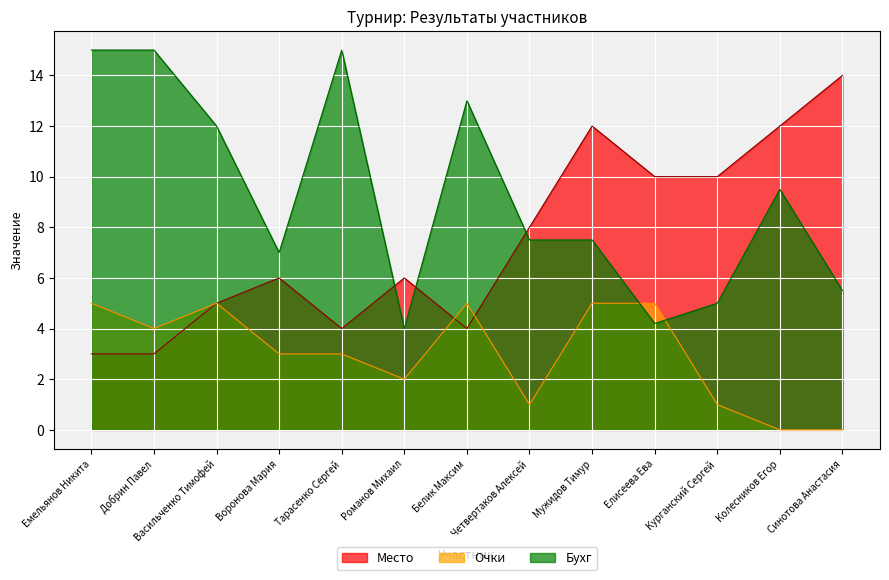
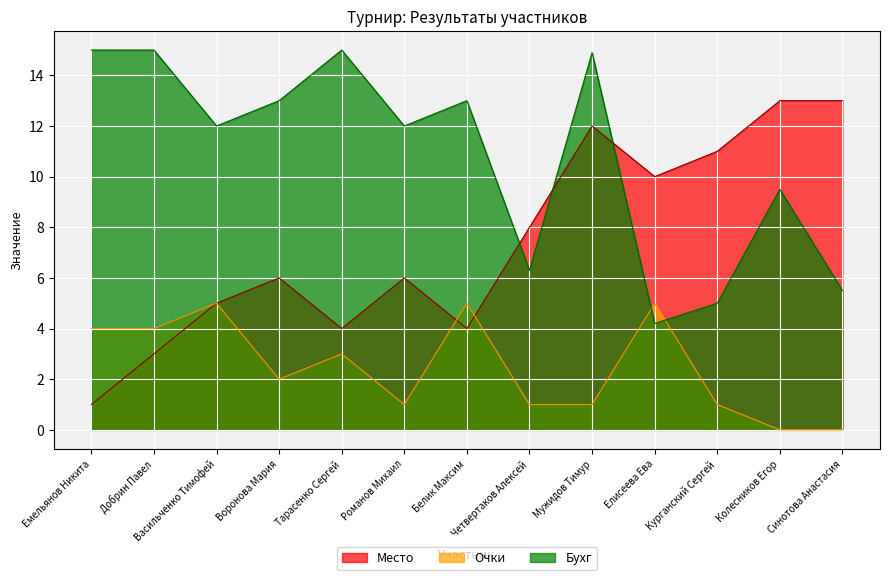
Место, Емельянов Никита: 3 -> 1
Очки, Емельянов Никита: 5 -> 4
Очки, Воронова Мария: 3 -> 2
Бухг, Воронова Мария: 7 -> 13
Очки, Романов Михаил: 2 -> 1
Бухг, Романов Михаил: 4 -> 12
Бухг, Четвертаков Алексей: 7.5 -> 6.3
Очки, Мужидов Тимур: 5 -> 1
Бухг, Мужидов Тимур: 7.5 -> 14.9
Место, Курганский Сергей: 10 -> 11
Место, Колесников Егор: 12 -> 13
Место, Синотова Анастасия: 14 -> 13
